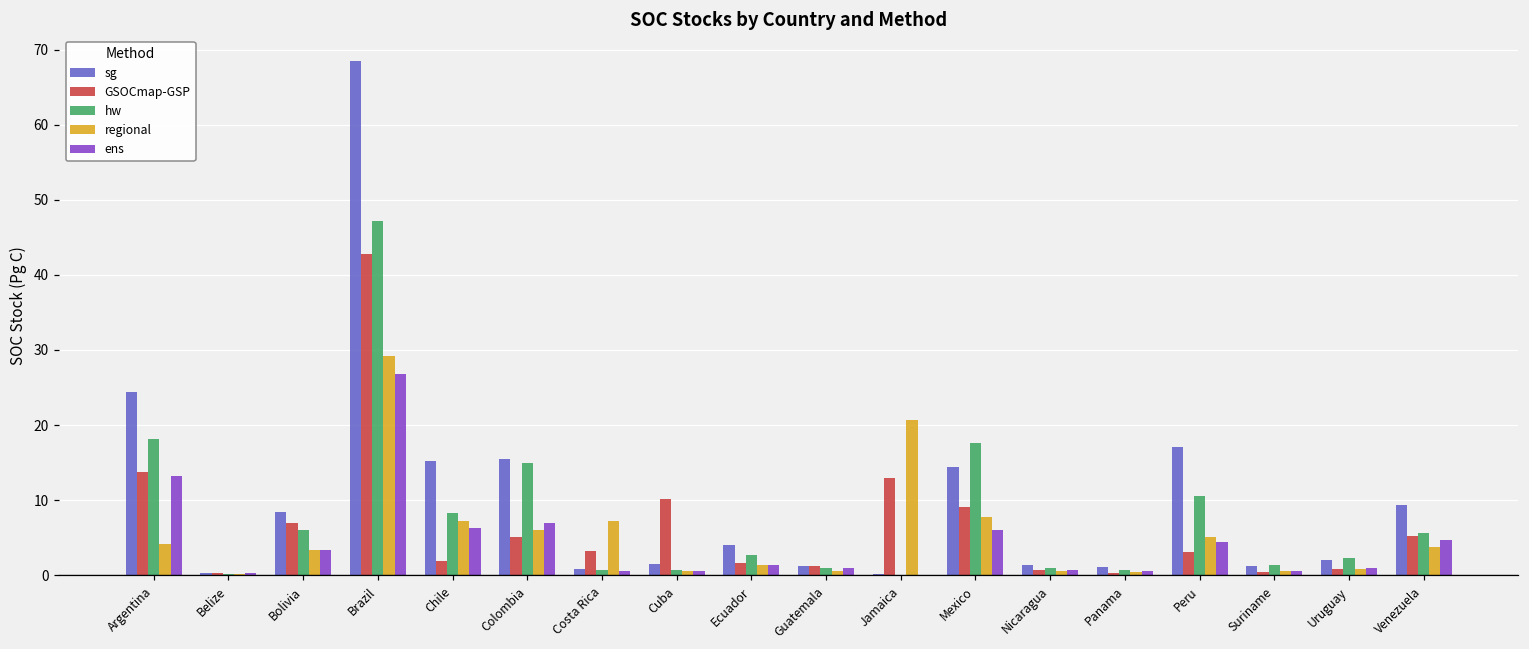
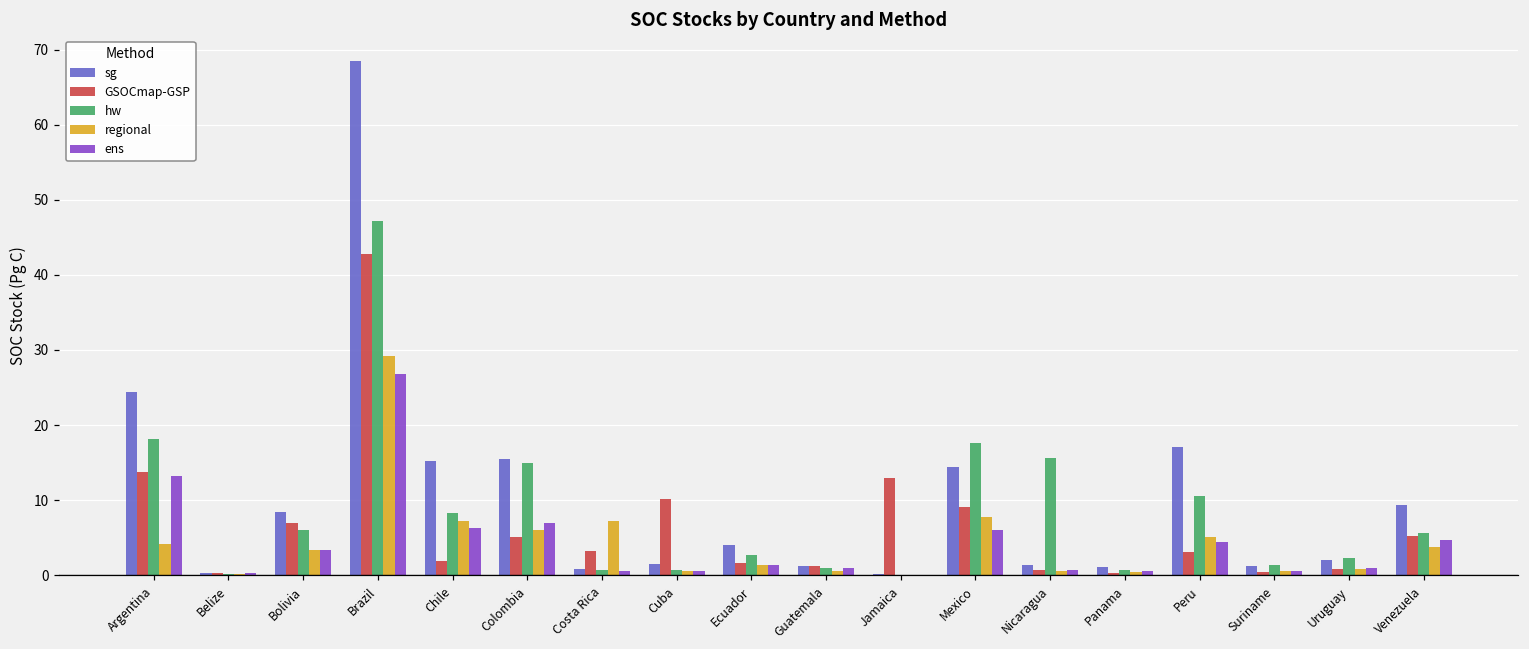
regional, Jamaica: 21 -> 0
hw, Nicaragua: 1 -> 16
